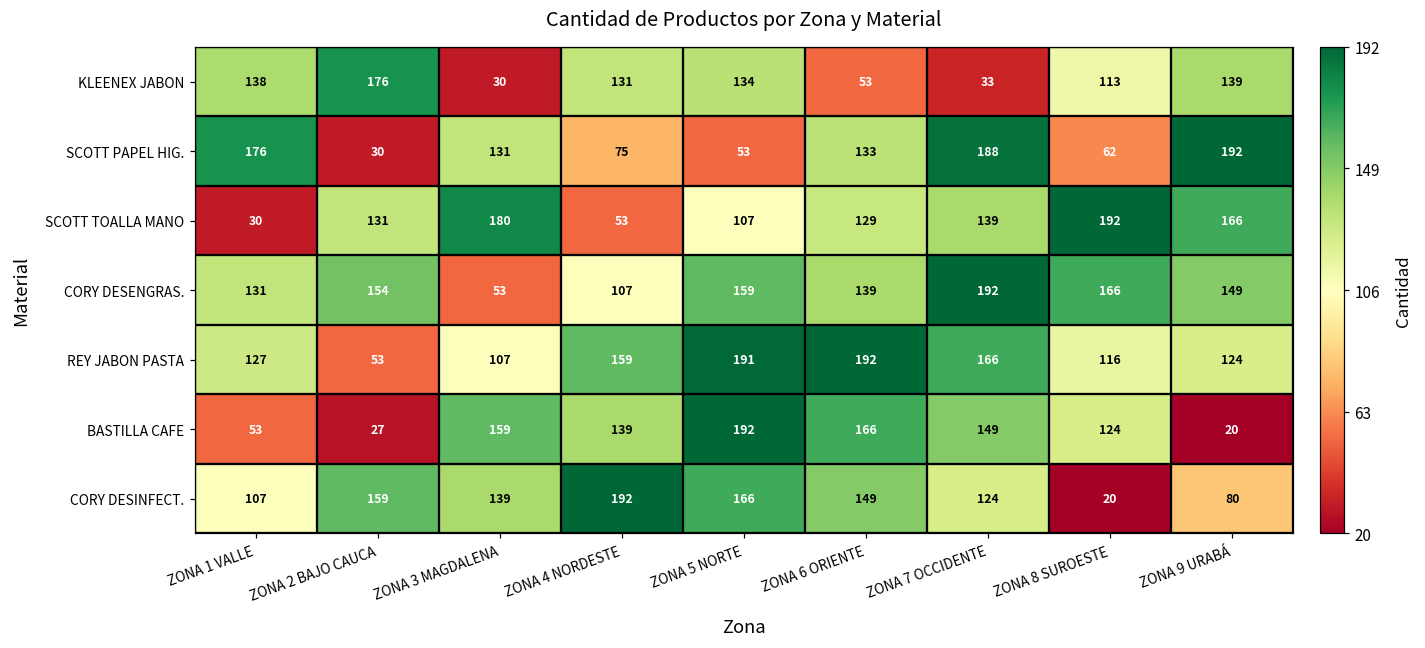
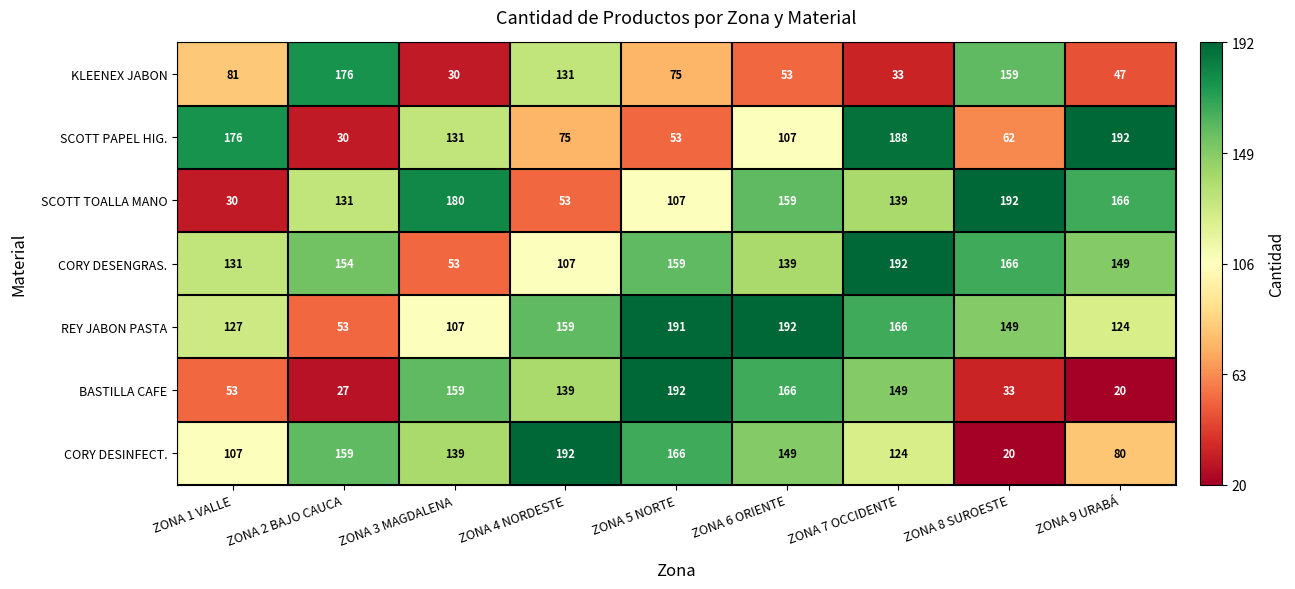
KLEENEX JABON, ZONA 1 VALLE: 138 -> 81
KLEENEX JABON, ZONA 5 NORTE: 134 -> 75
KLEENEX JABON, ZONA 8 SUROESTE: 113 -> 159
KLEENEX JABON, ZONA 9 URABÁ: 139 -> 47
SCOTT PAPEL HIG., ZONA 6 ORIENTE: 133 -> 107
SCOTT TOALLA MANO, ZONA 6 ORIENTE: 129 -> 159
REY JABON PASTA, ZONA 8 SUROESTE: 116 -> 149
BASTILLA CAFE, ZONA 8 SUROESTE: 124 -> 33
